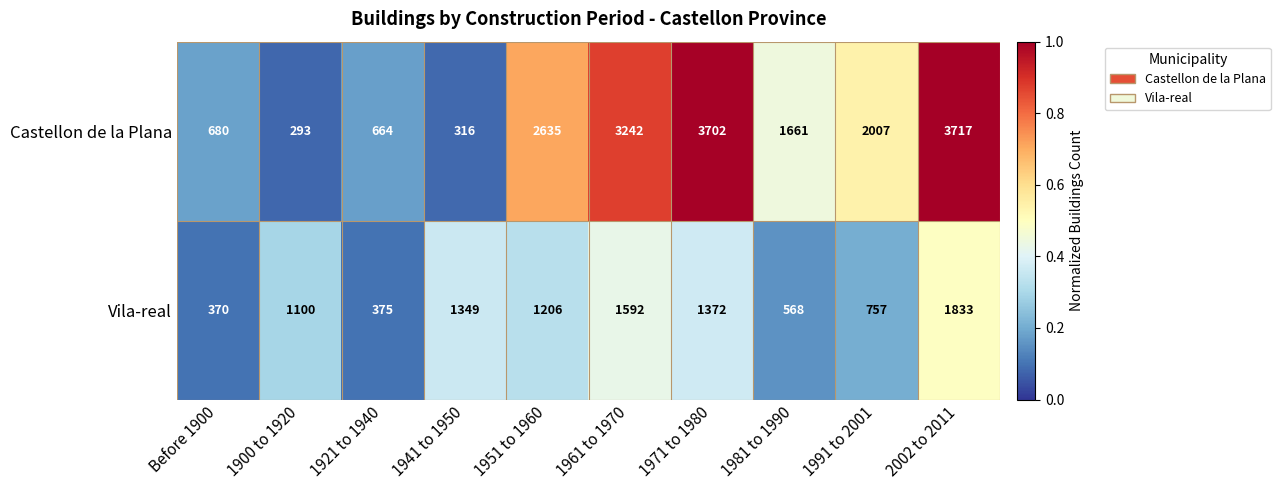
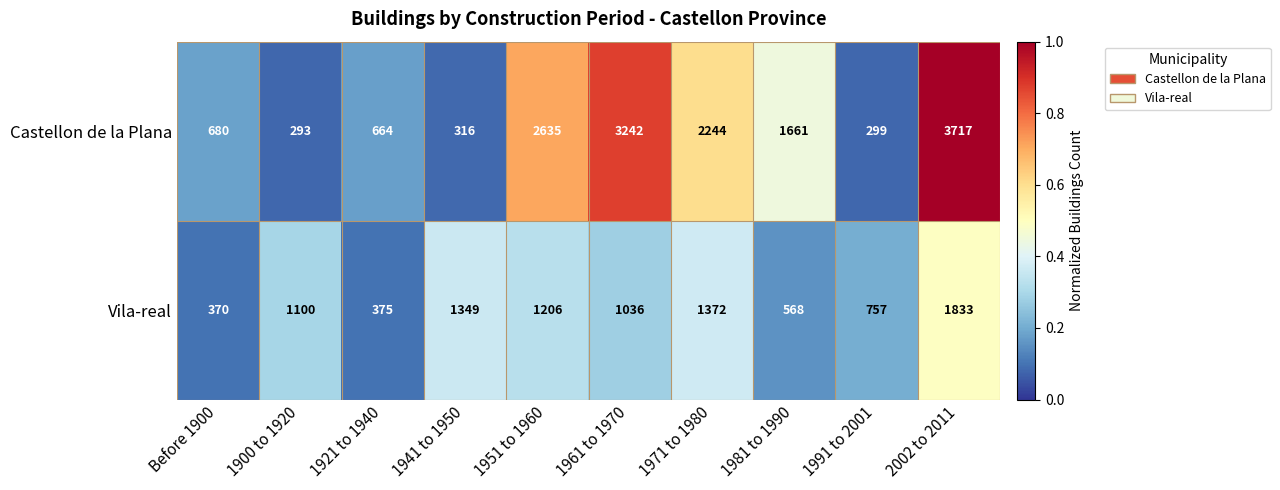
Castellon de la Plana, 1971 to 1980: 3702 -> 2244
Castellon de la Plana, 1991 to 2001: 2007 -> 299
Vila-real, 1961 to 1970: 1592 -> 1036
